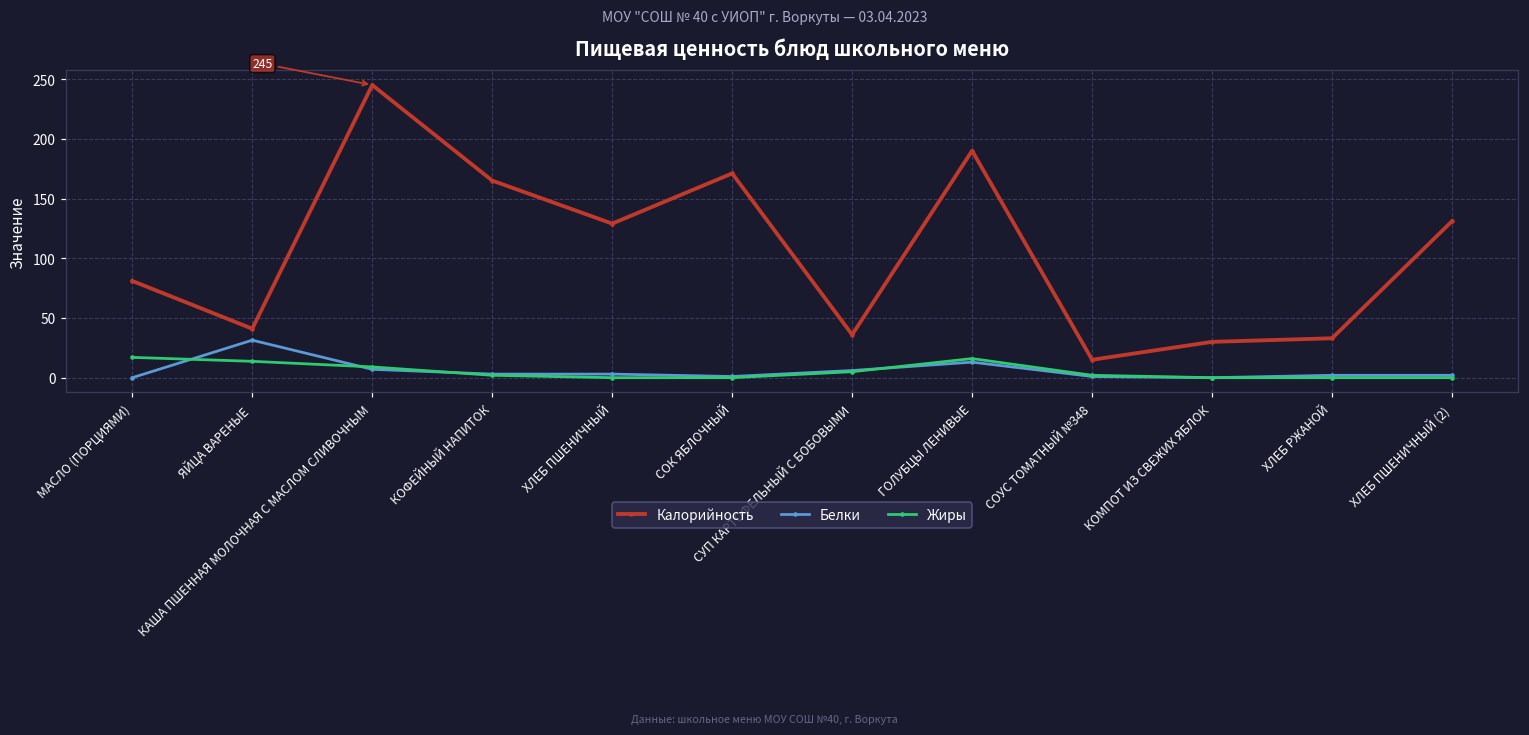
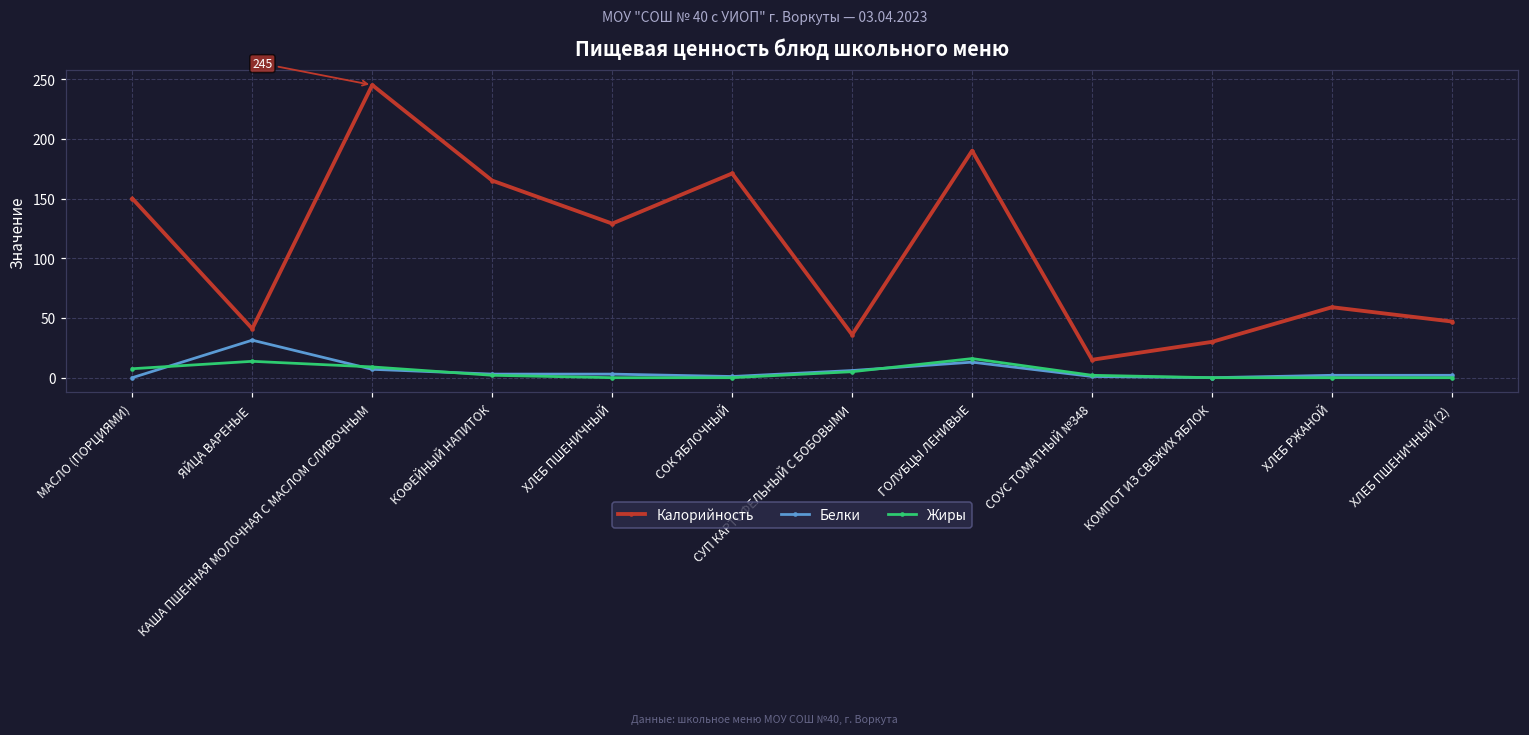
Калорийность, МАСЛО (ПОРЦИЯМИ): 81 -> 150
Жиры, МАСЛО (ПОРЦИЯМИ): 17 -> 8
Калорийность, ХЛЕБ РЖАНОЙ: 33 -> 59
Калорийность, ХЛЕБ ПШЕНИЧНЫЙ (2): 131 -> 47
